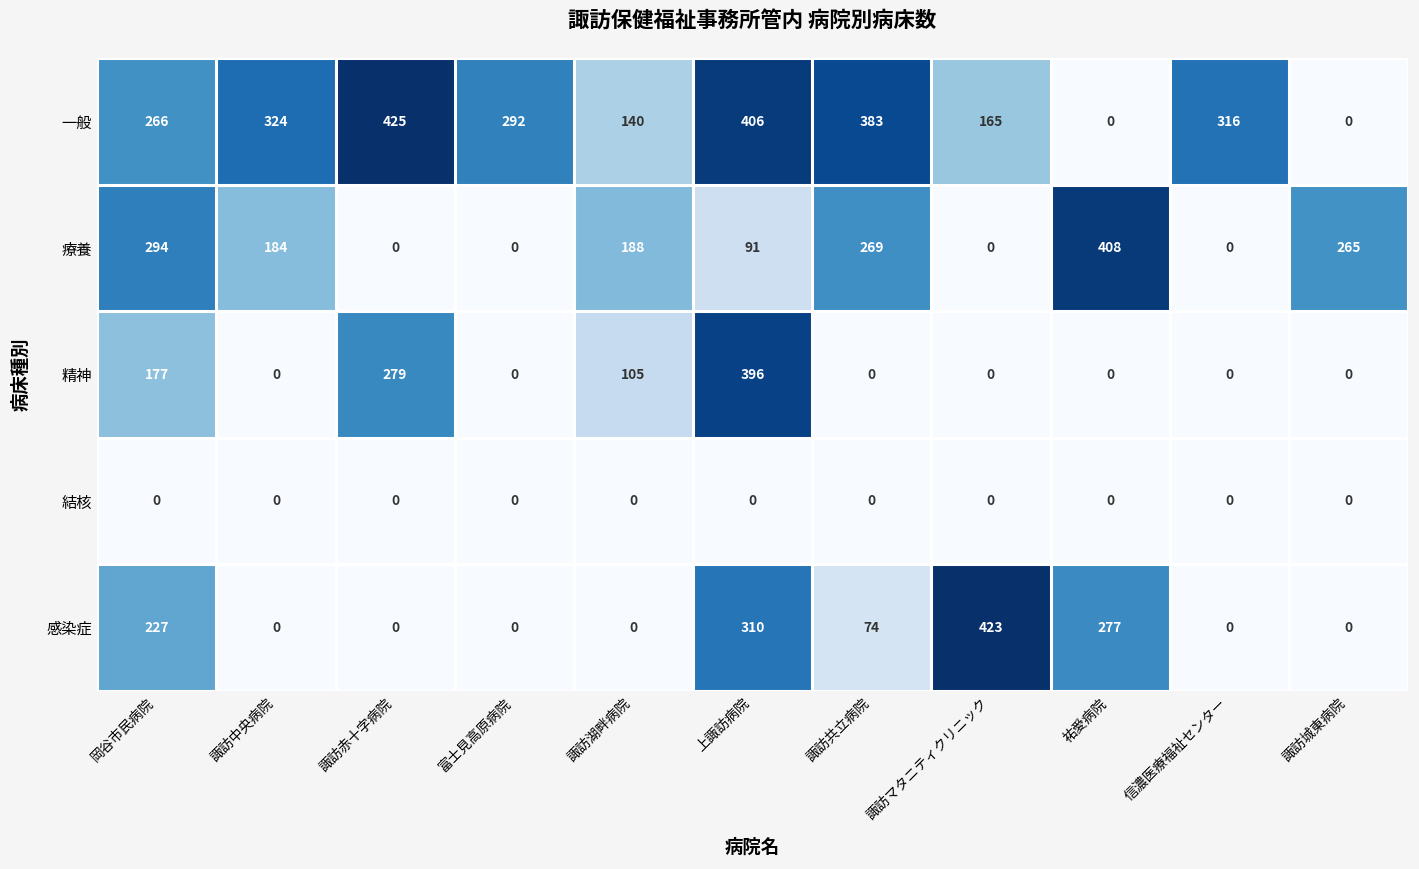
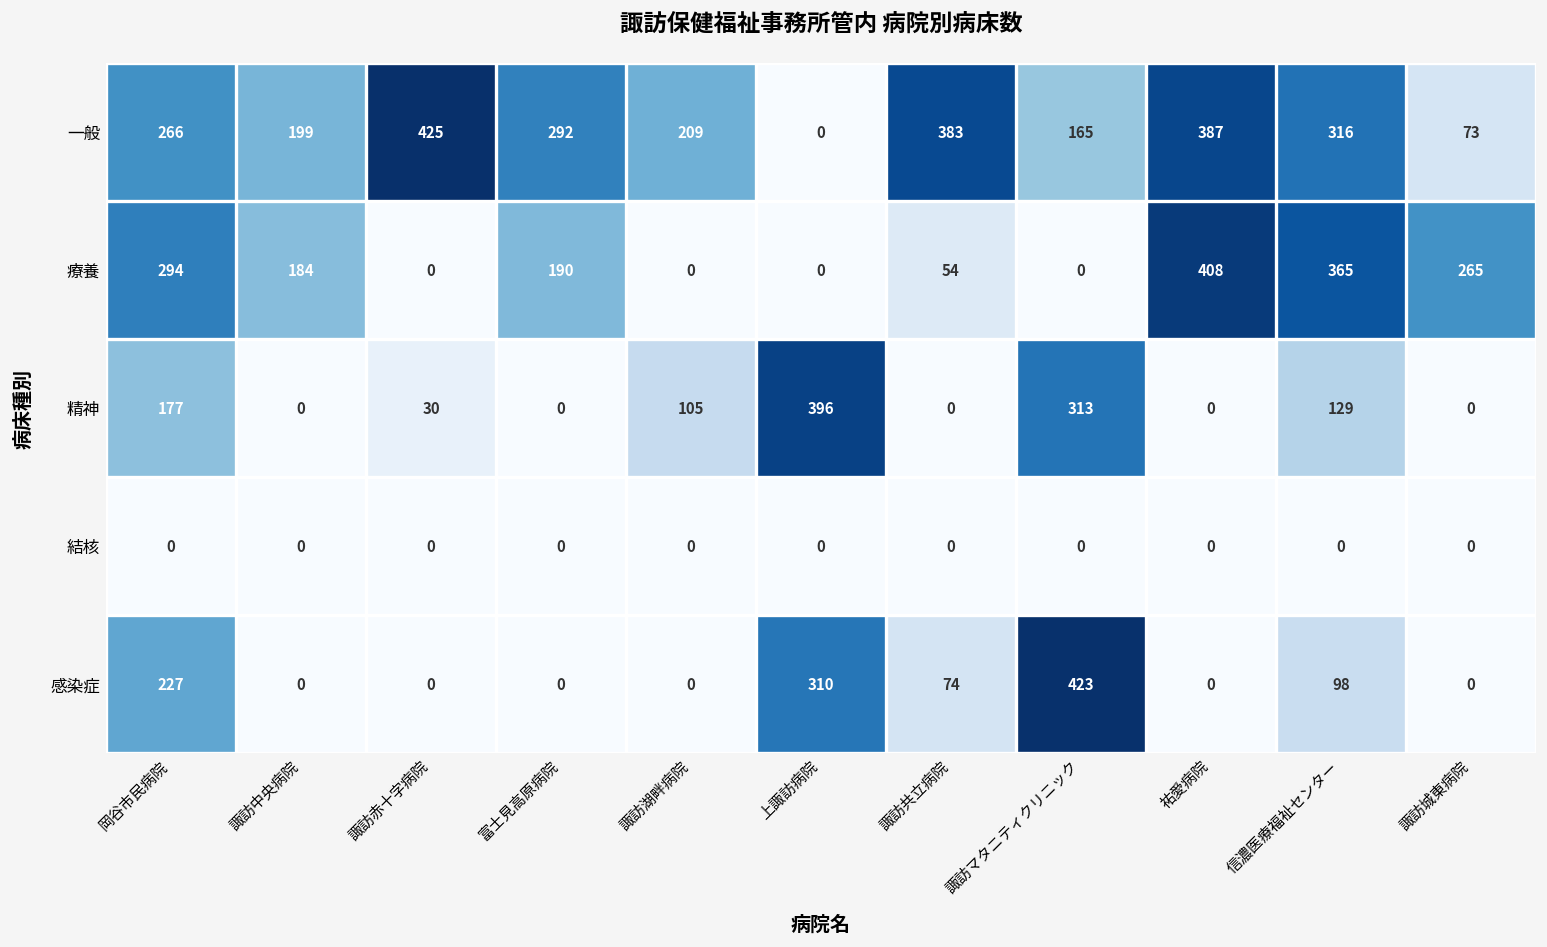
一般, 諏訪中央病院: 324 -> 199
一般, 諏訪湖畔病院: 140 -> 209
一般, 上諏訪病院: 406 -> 0
一般, 祐愛病院: 0 -> 387
一般, 諏訪城東病院: 0 -> 73
療養, 富士見高原病院: 0 -> 190
療養, 諏訪湖畔病院: 188 -> 0
療養, 上諏訪病院: 91 -> 0
療養, 諏訪共立病院: 269 -> 54
療養, 信濃医療福祉センター: 0 -> 365
精神, 諏訪赤十字病院: 279 -> 30
精神, 諏訪マタニティクリニック: 0 -> 313
精神, 信濃医療福祉センター: 0 -> 129
感染症, 祐愛病院: 277 -> 0
感染症, 信濃医療福祉センター: 0 -> 98
